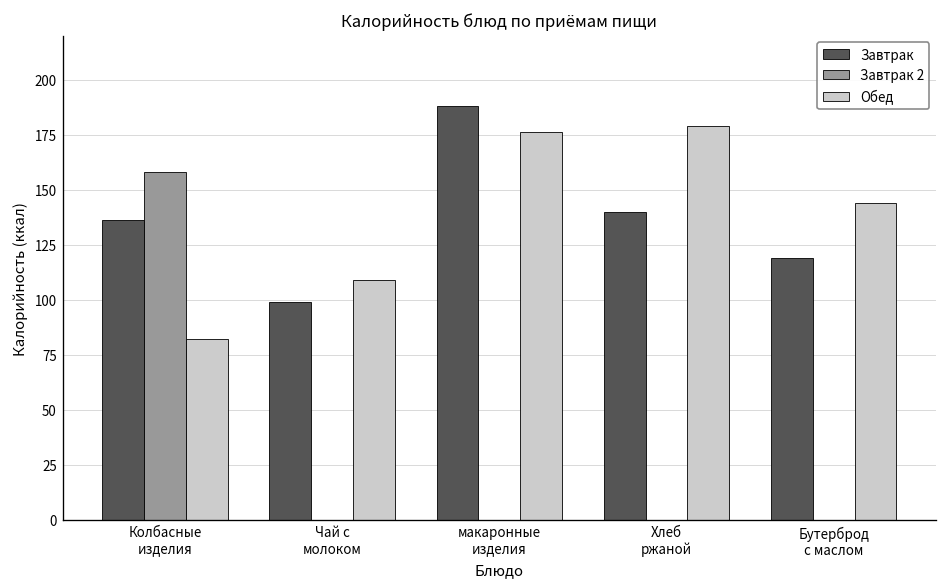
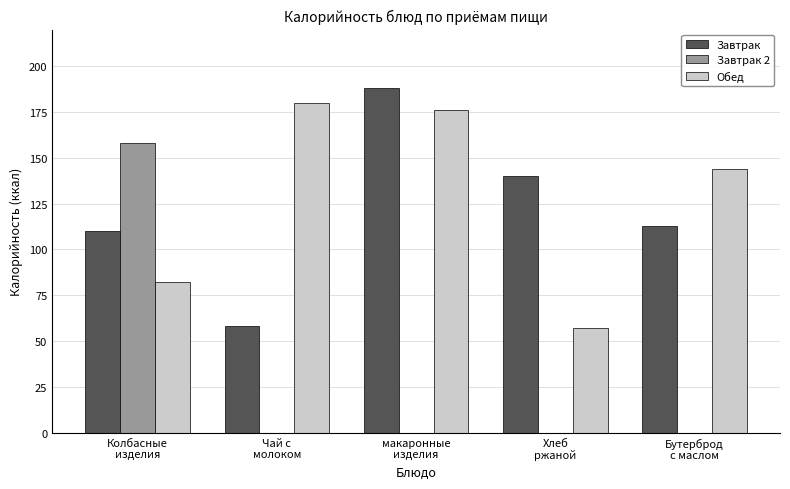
Завтрак, Колбасные изделия: 136 -> 110
Завтрак, Чай с молоком: 99 -> 58
Обед, Чай с молоком: 109 -> 180
Обед, Хлеб ржаной: 179 -> 57
Завтрак, Бутерброд с маслом: 119 -> 113
